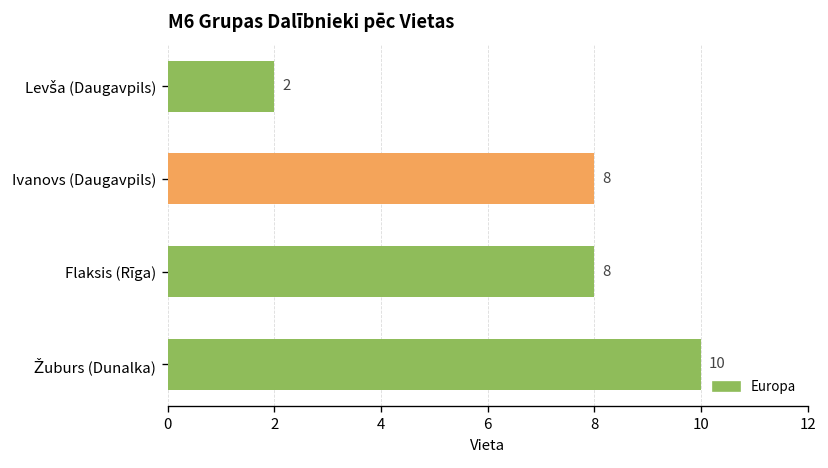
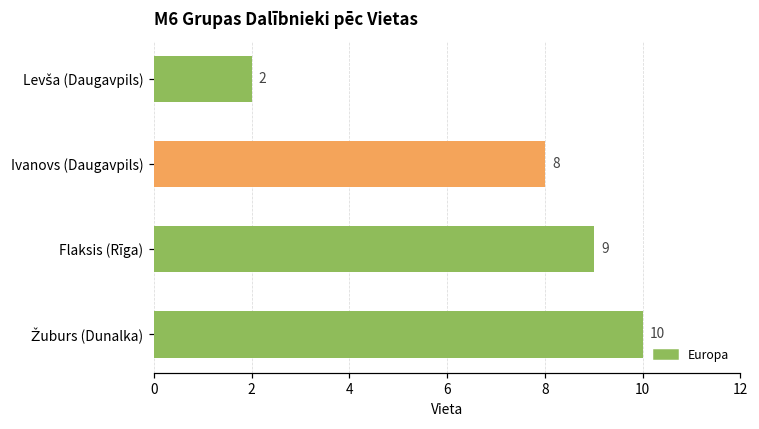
Flaksis (Rīga): 8 -> 9
